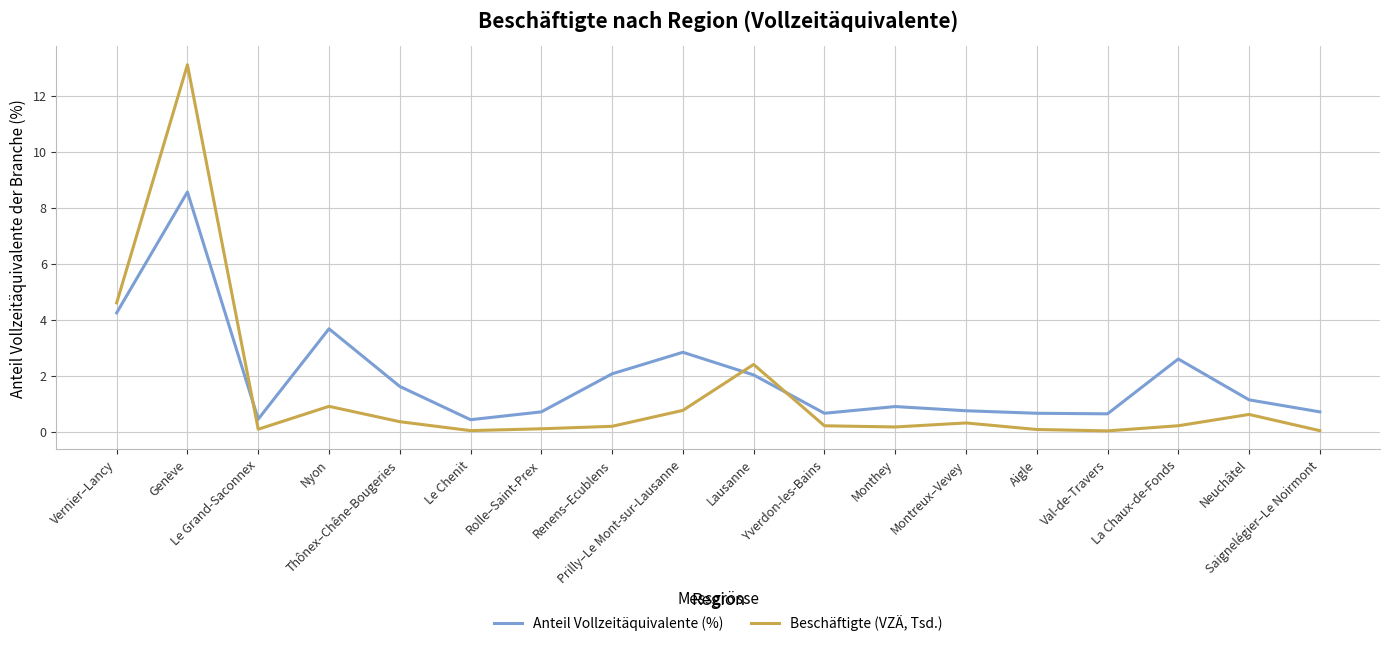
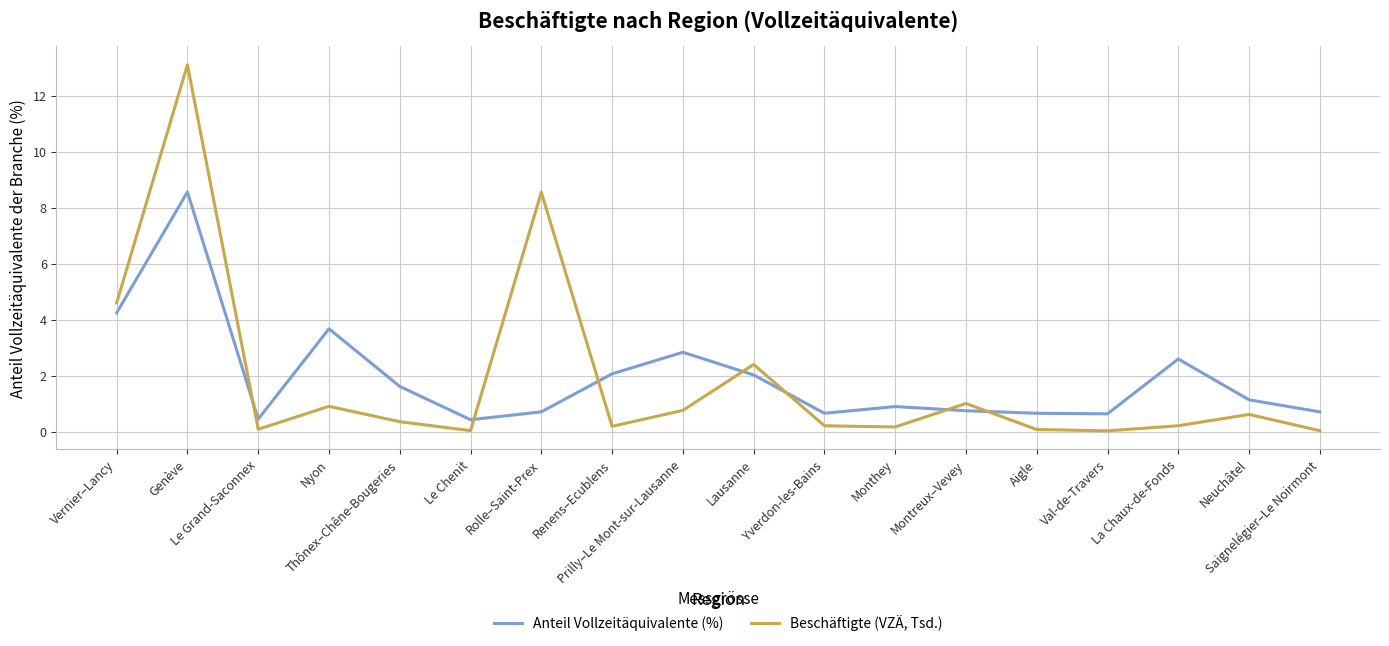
Beschäftigte (VZÄ, Tsd.), Rolle–Saint-Prex: 0.1 -> 8.6
Beschäftigte (VZÄ, Tsd.), Montreux–Vevey: 0.3 -> 1.0
